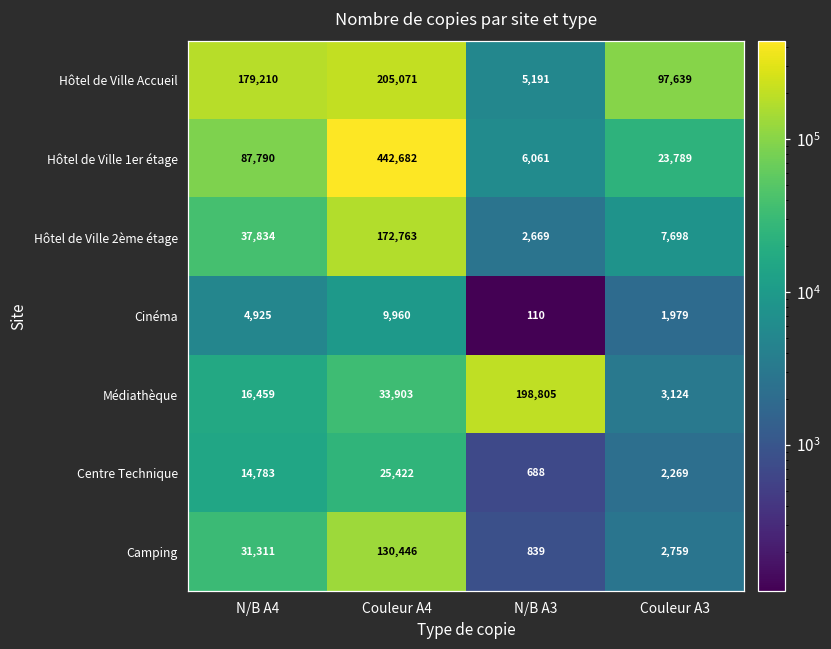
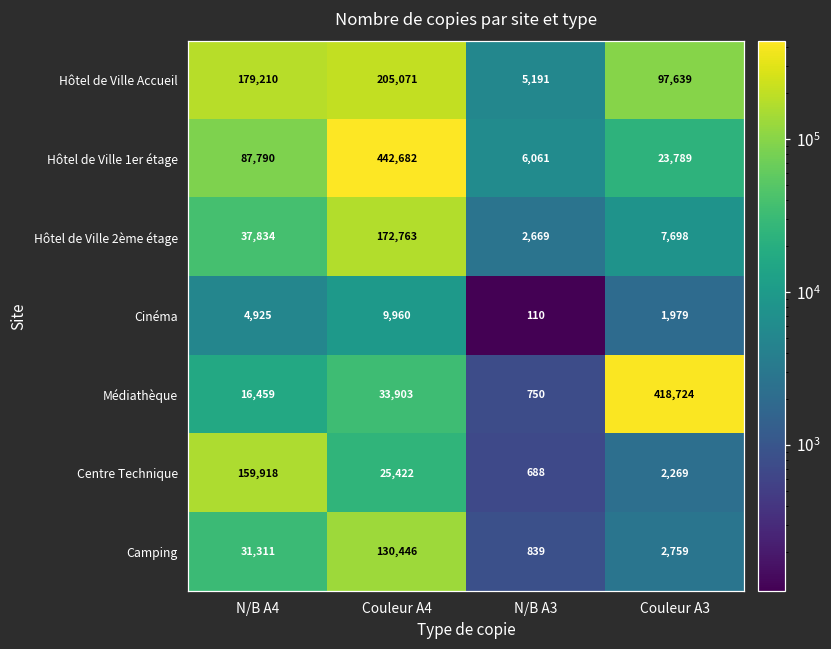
Médiathèque, N/B A3: 198,805 -> 750
Médiathèque, Couleur A3: 3,124 -> 418,724
Centre Technique, N/B A4: 14,783 -> 159,918
